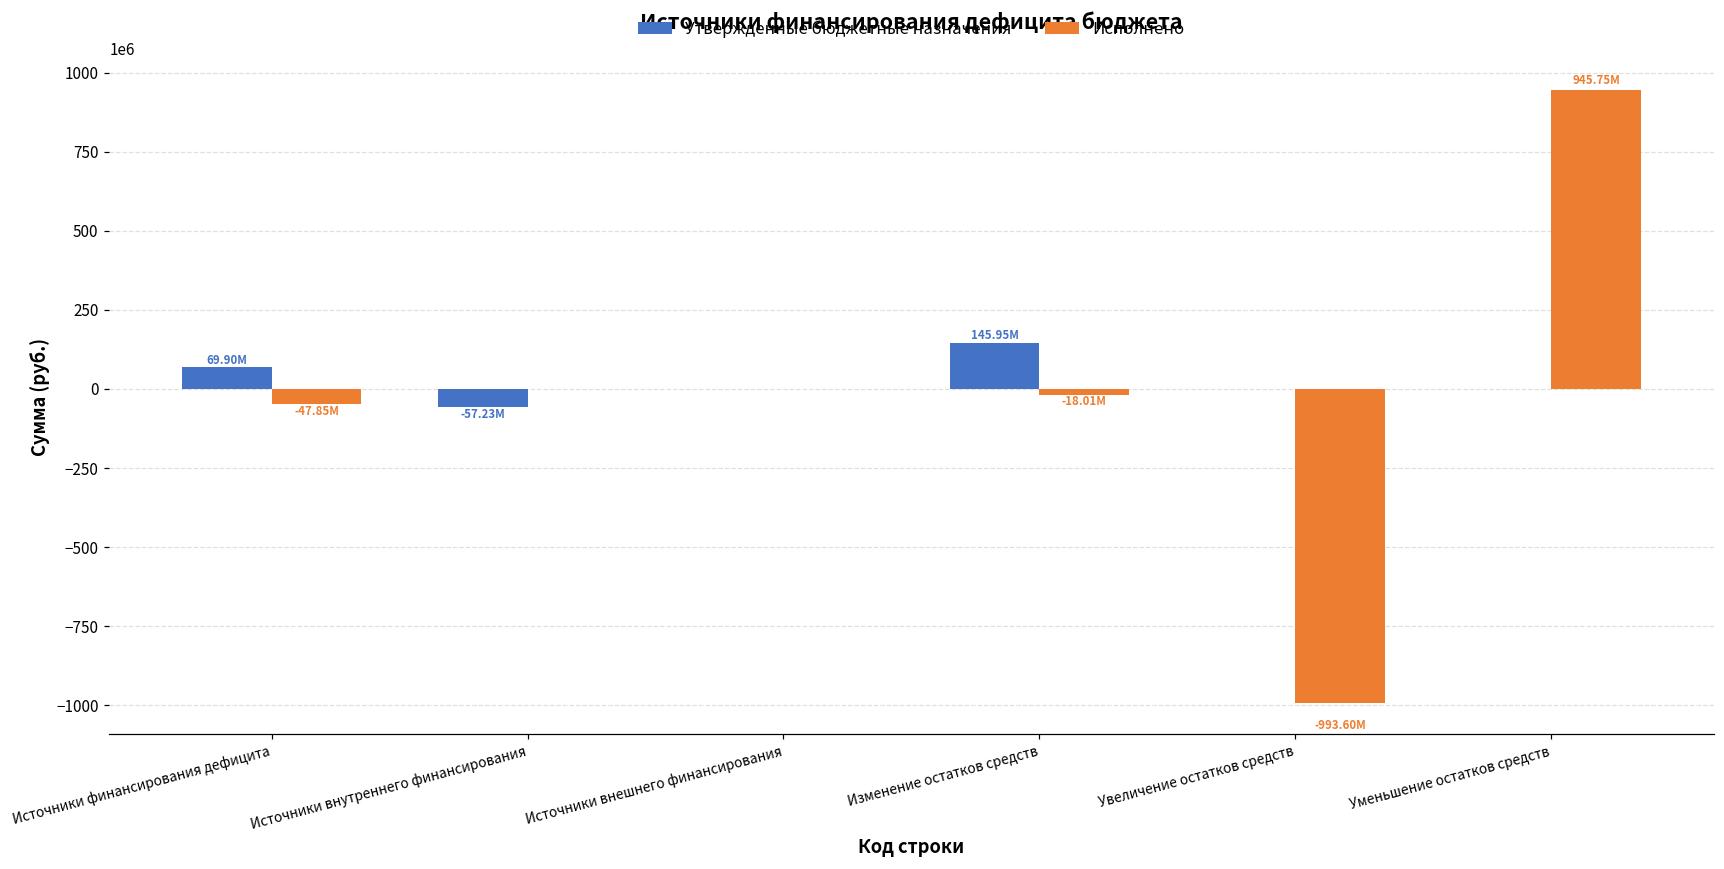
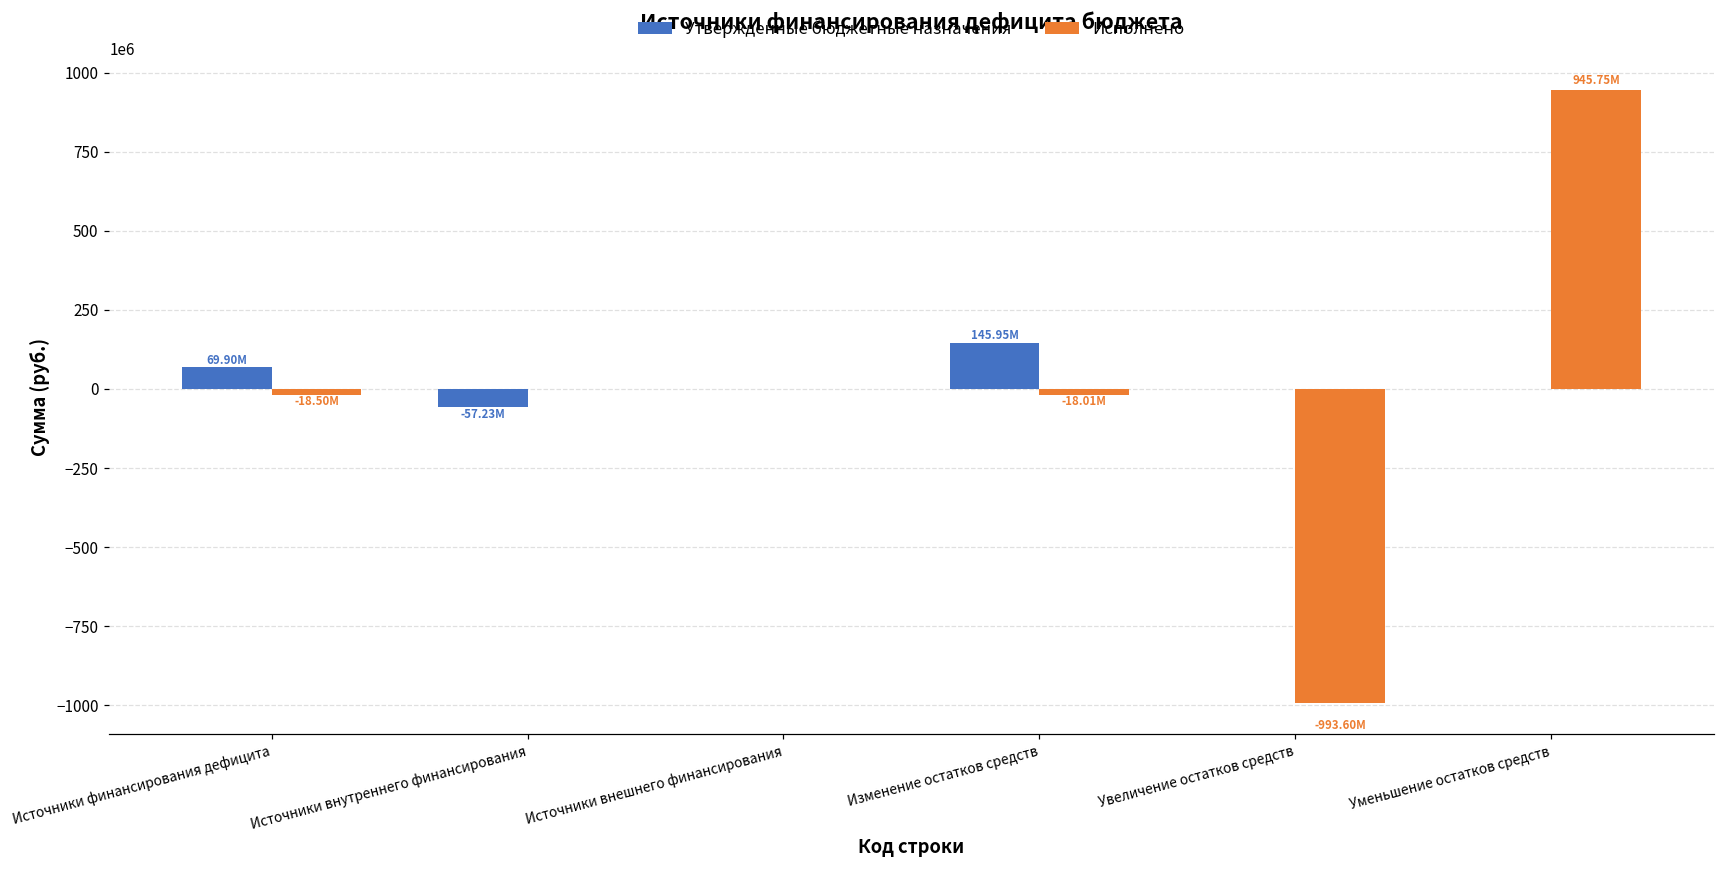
Исполнено, Источники финансирования дефицита: -47.85M -> -18.50M
